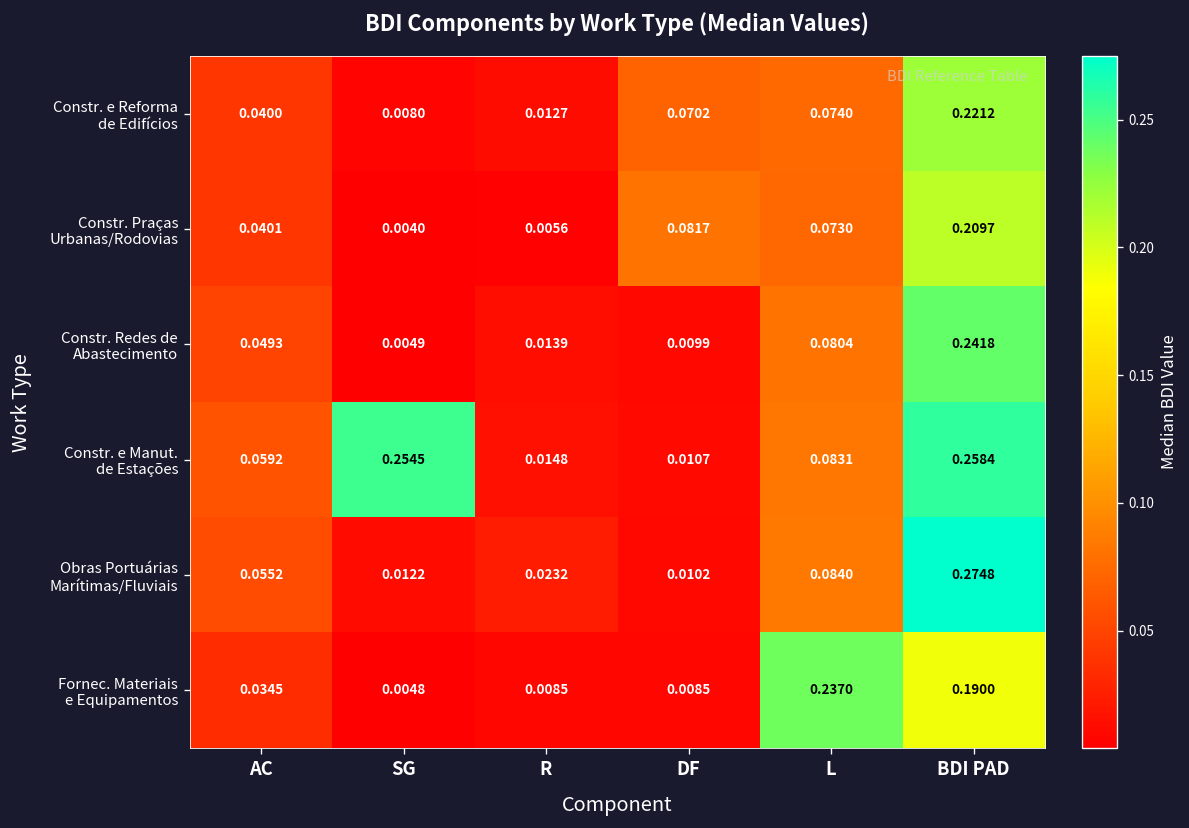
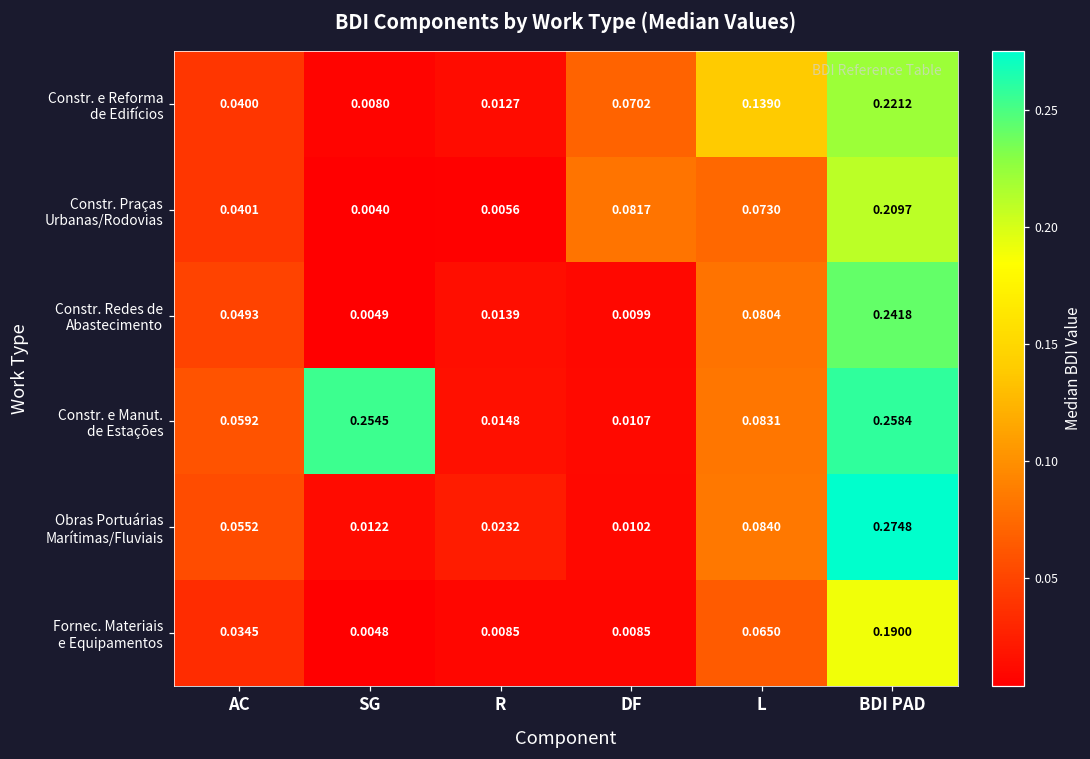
Constr. e Reforma de Edifícios, L: 0.0740 -> 0.1390
Fornec. Materiais e Equipamentos, L: 0.2370 -> 0.0650
